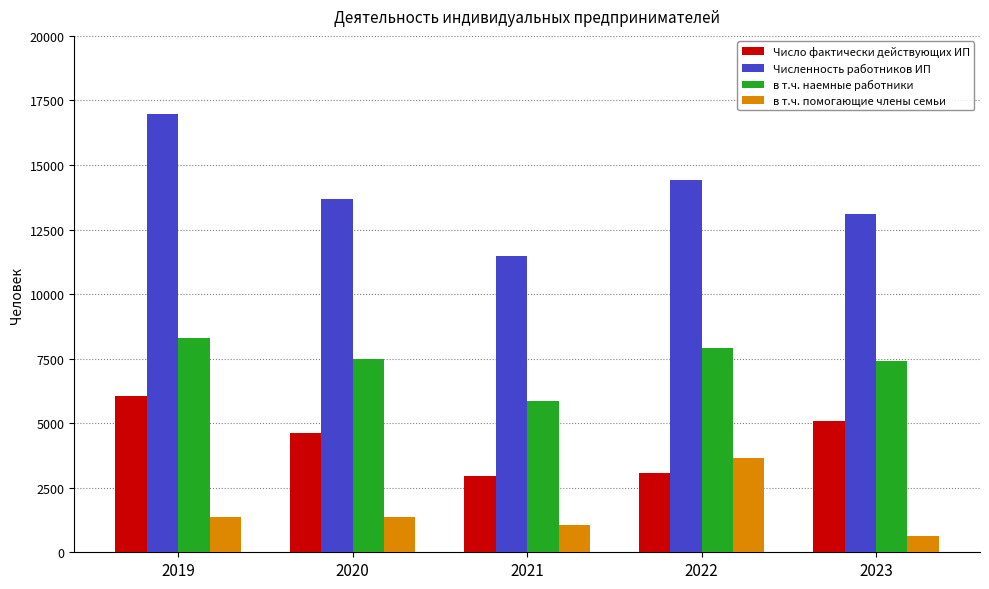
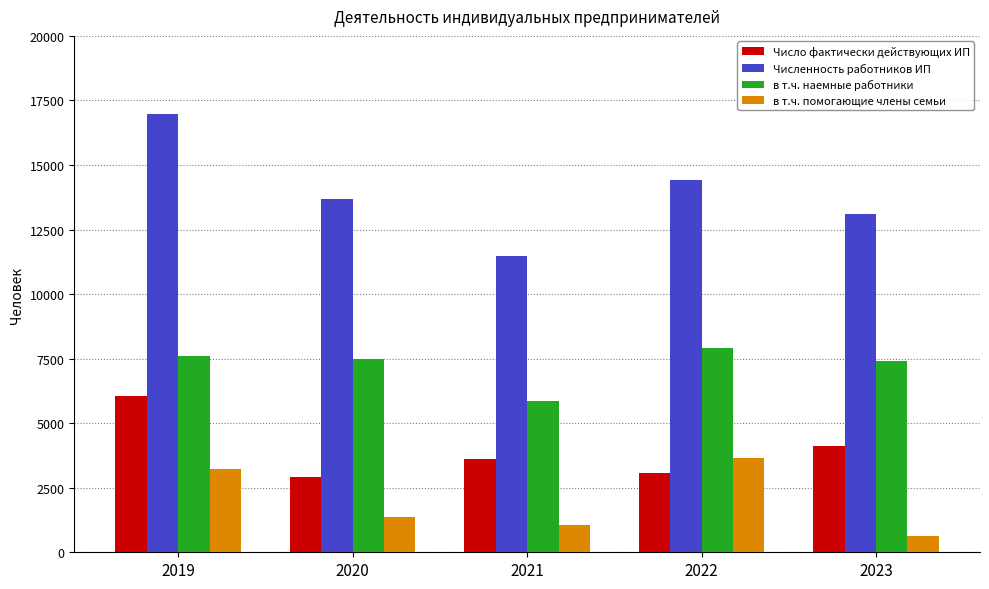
в т.ч. наемные работники, 2019: 8300 -> 7600
в т.ч. помогающие члены семьи, 2019: 1400 -> 3200
Число фактически действующих ИП, 2020: 4600 -> 2900
Число фактически действующих ИП, 2021: 3000 -> 3600
Число фактически действующих ИП, 2023: 5100 -> 4100
